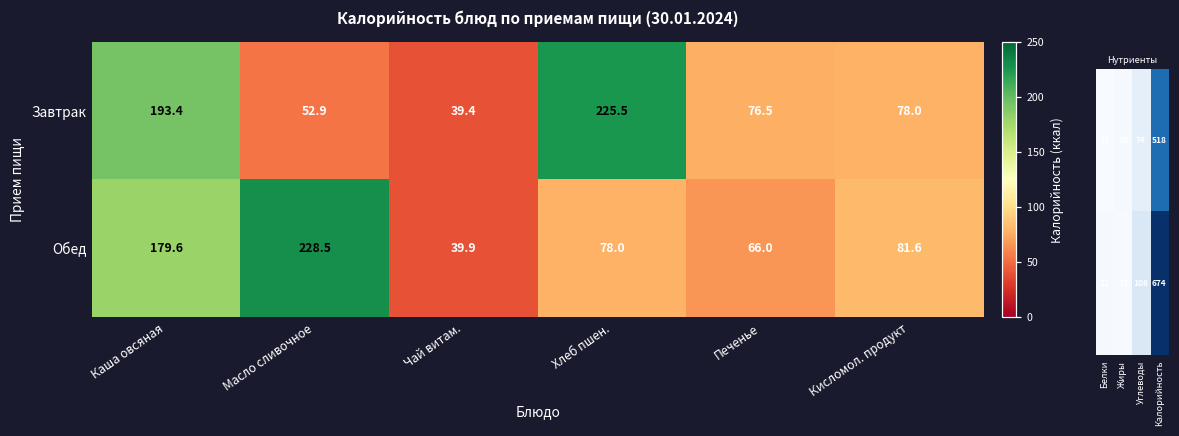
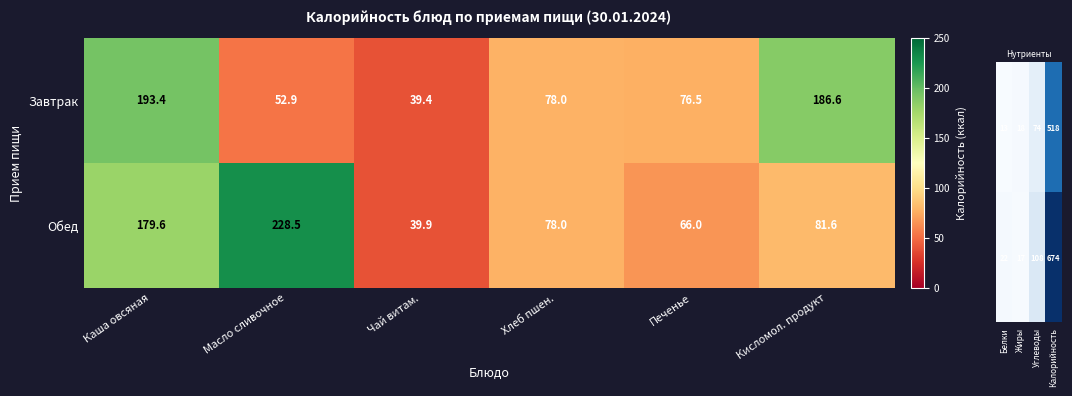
Калорийность блюд по приемам пищи (30.01.2024), Завтрак, Хлеб пшен.: 225.5 -> 78.0
Калорийность блюд по приемам пищи (30.01.2024), Завтрак, Кисломол. продукт: 78.0 -> 186.6
